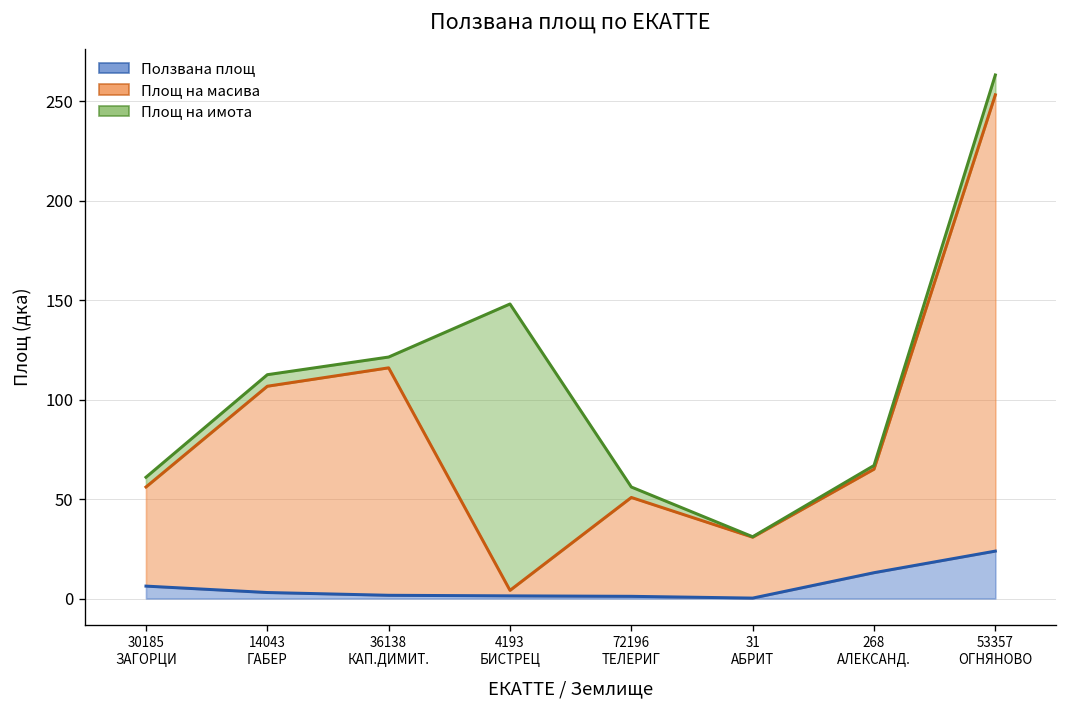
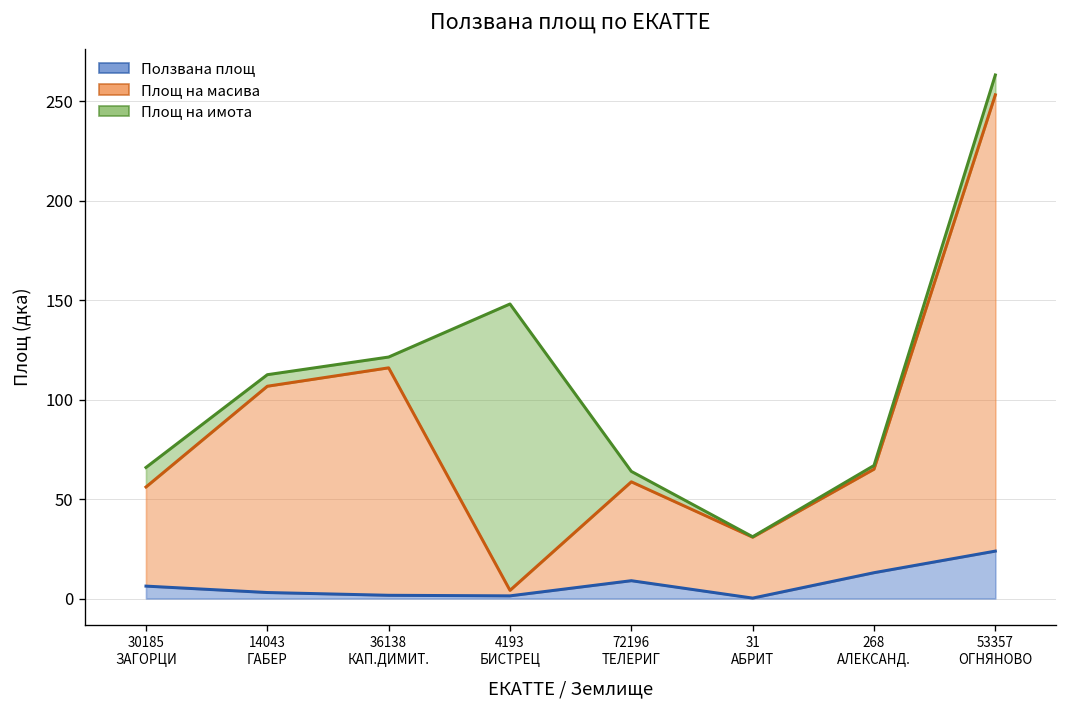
Площ на имота, 30185 ЗАГОРЦИ: 5 -> 10
Ползвана площ, 72196 ТЕЛЕРИГ: 1 -> 9
